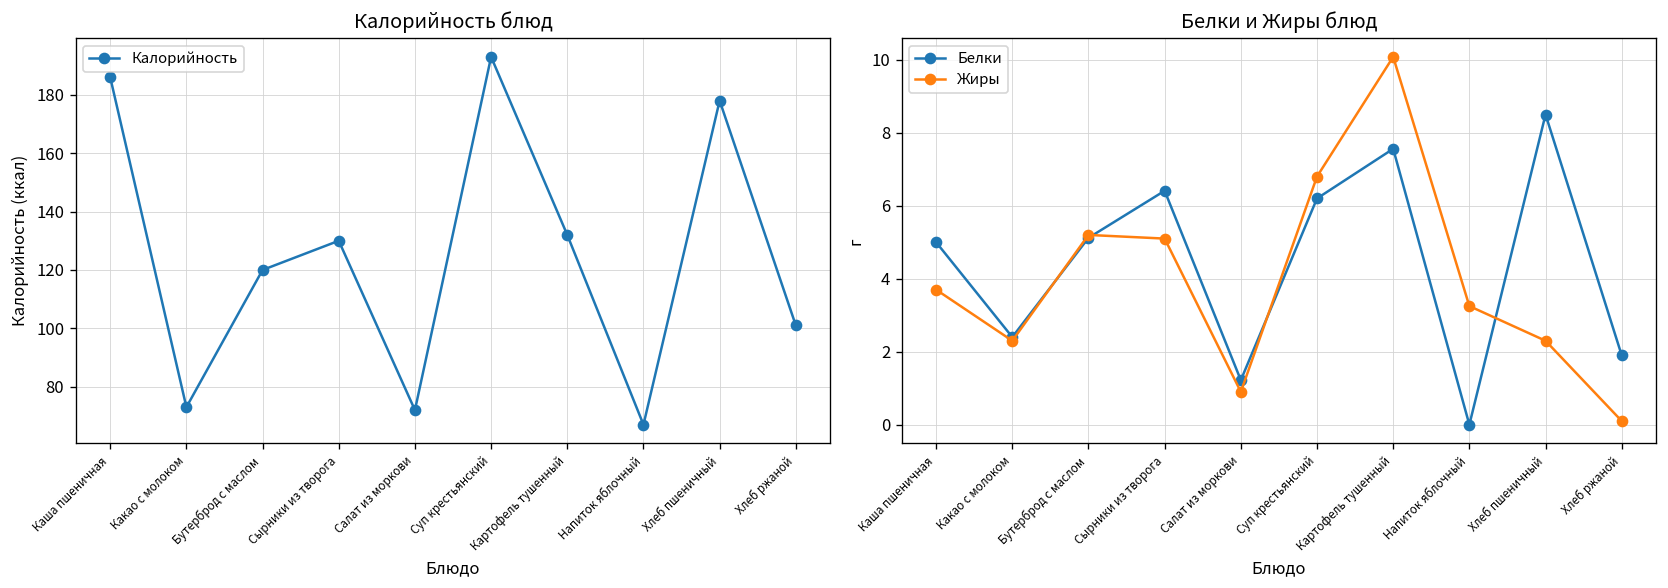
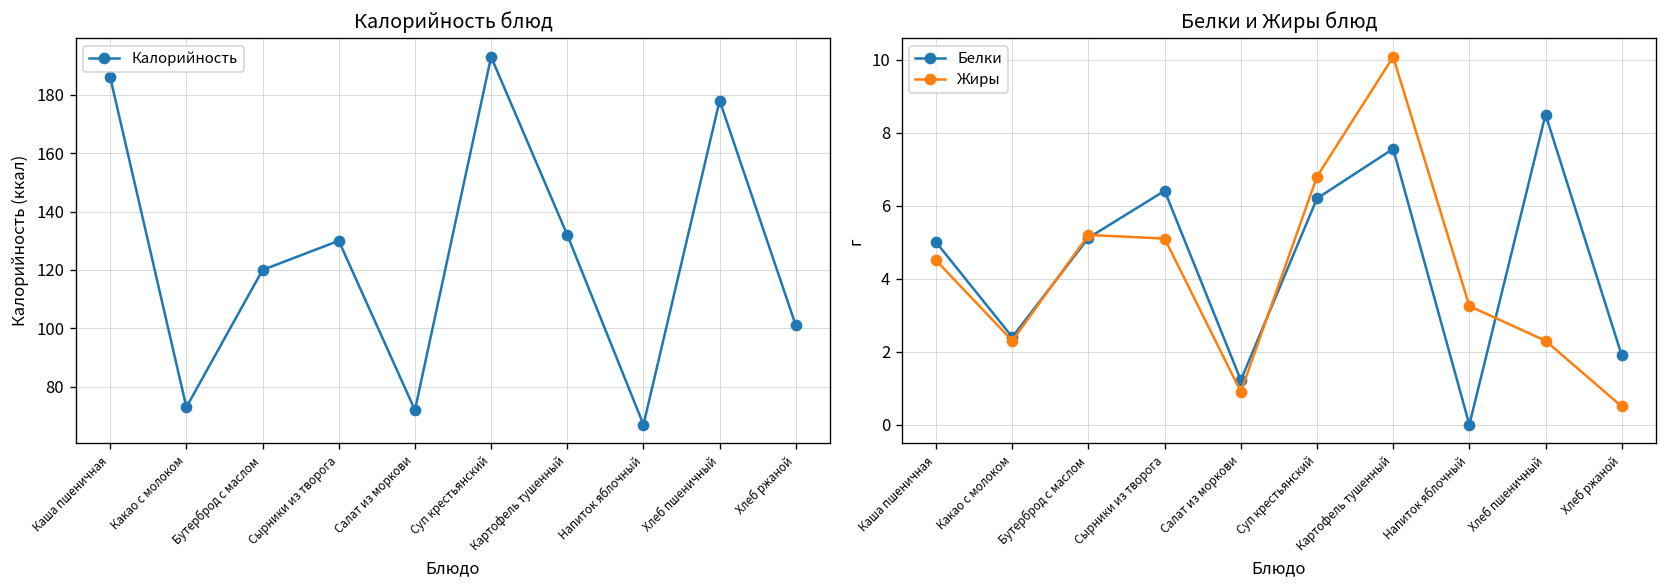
Белки и Жиры блюд, Жиры, Каша пшеничная: 3.7 -> 4.5
Белки и Жиры блюд, Жиры, Хлеб ржаной: 0.1 -> 0.5
